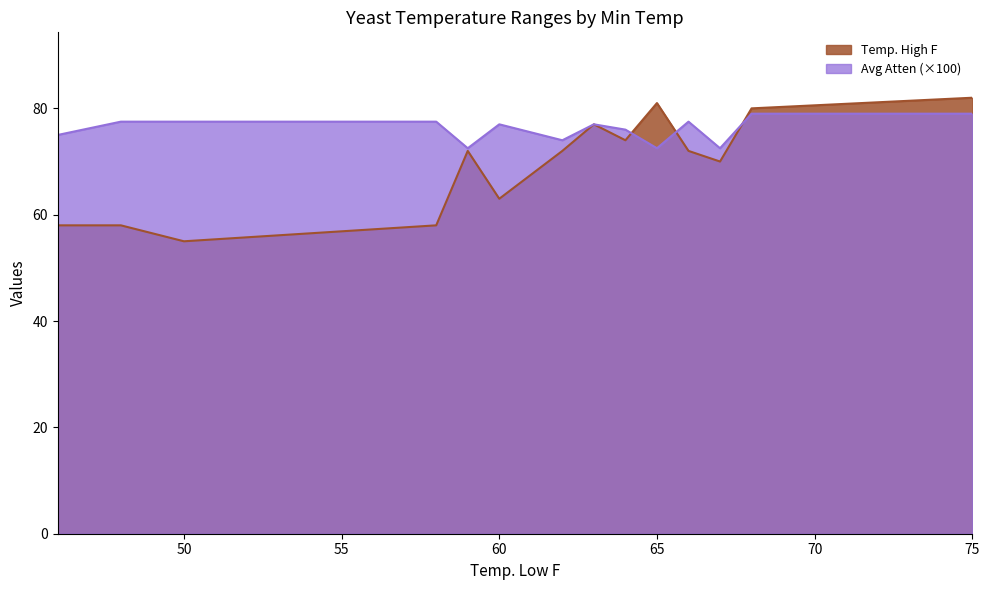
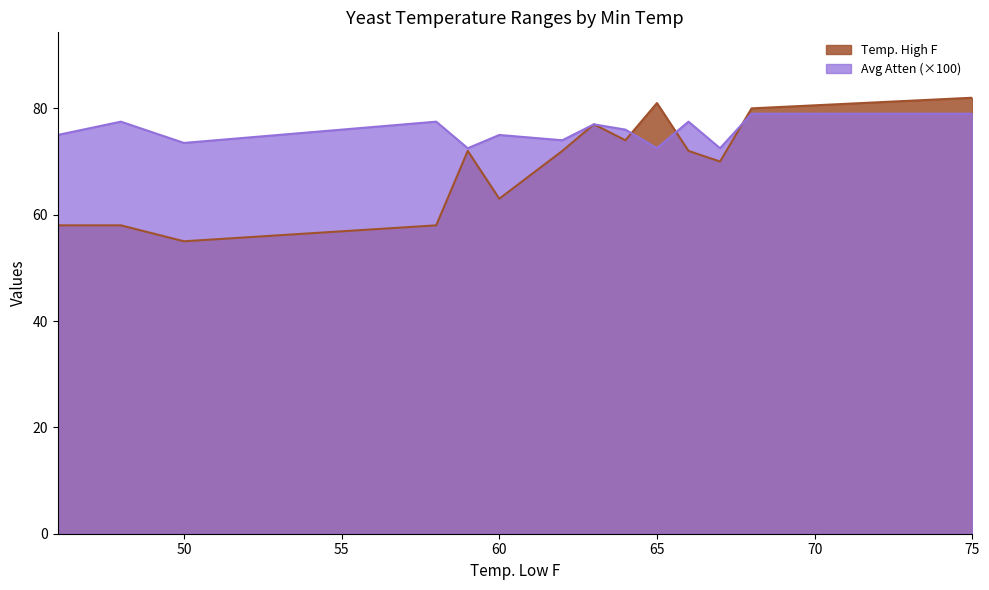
Avg Atten (×100), 50: 78 -> 74
Avg Atten (×100), 60: 77 -> 75
